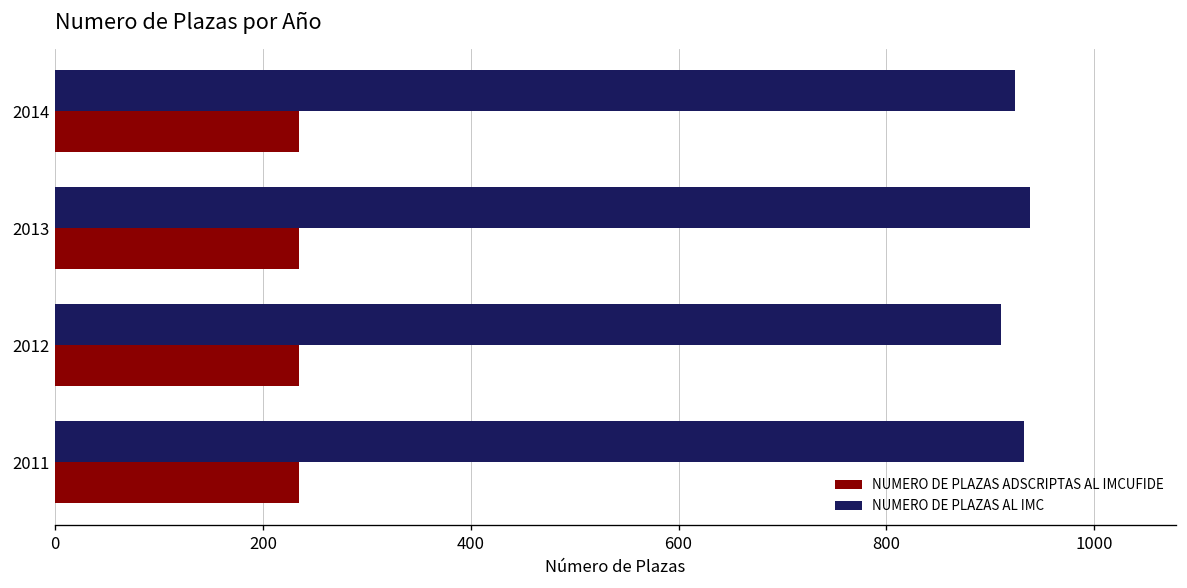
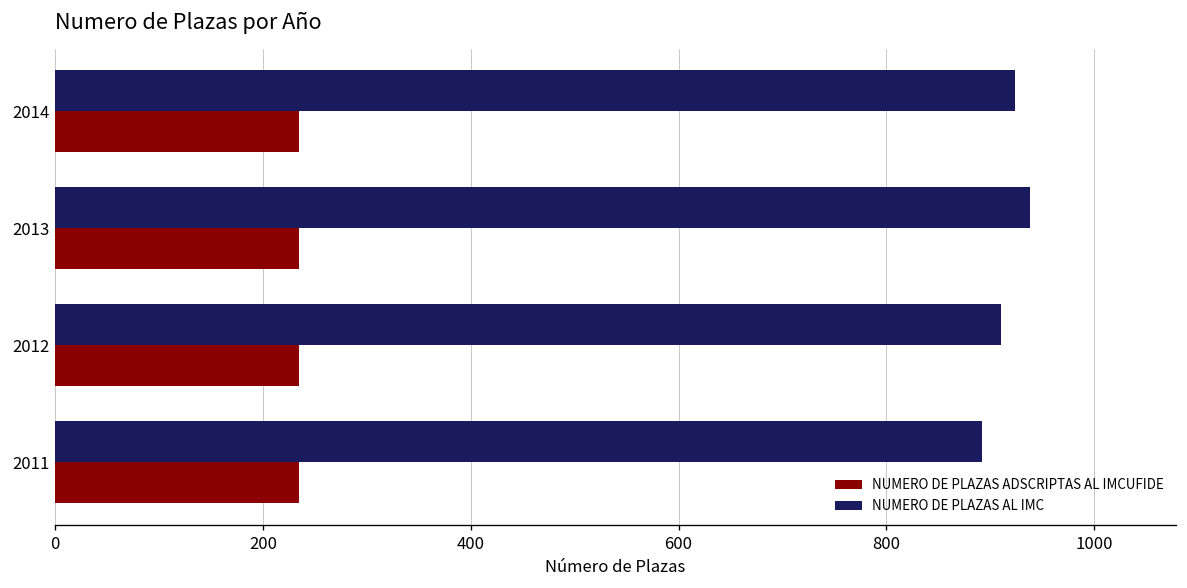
NUMERO DE PLAZAS AL IMC, 2011: 930 -> 890
